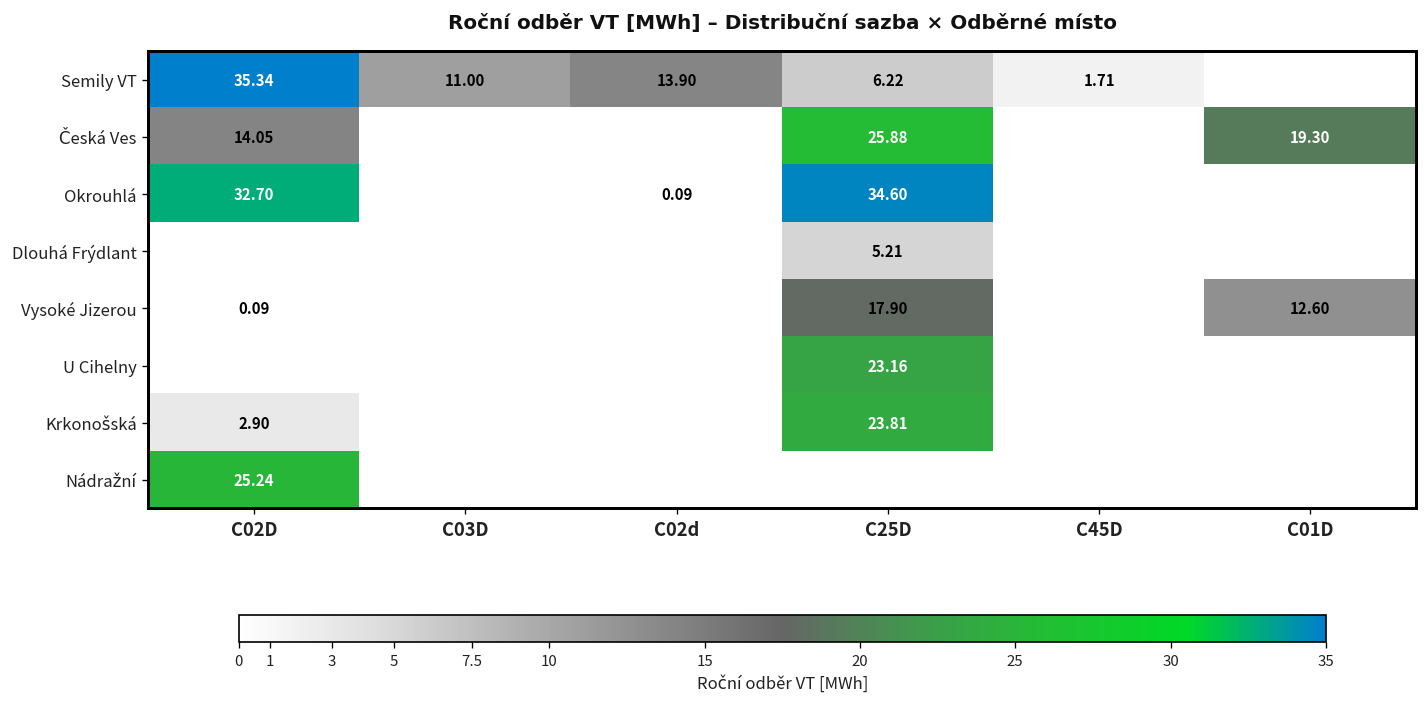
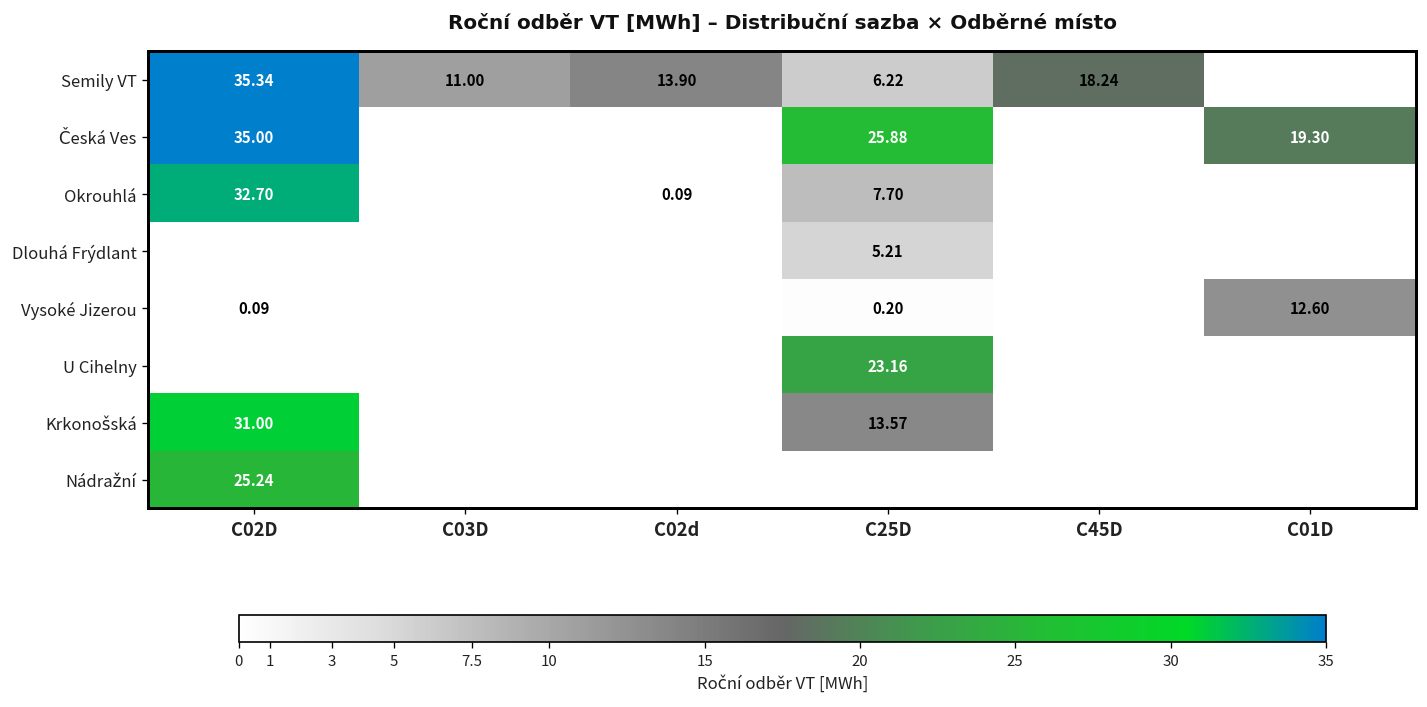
Semily VT, C45D: 1.71 -> 18.24
Česká Ves, C02D: 14.05 -> 35.00
Okrouhlá, C25D: 34.60 -> 7.70
Vysoké Jizerou, C25D: 17.90 -> 0.20
Krkonošská, C02D: 2.90 -> 31.00
Krkonošská, C25D: 23.81 -> 13.57
